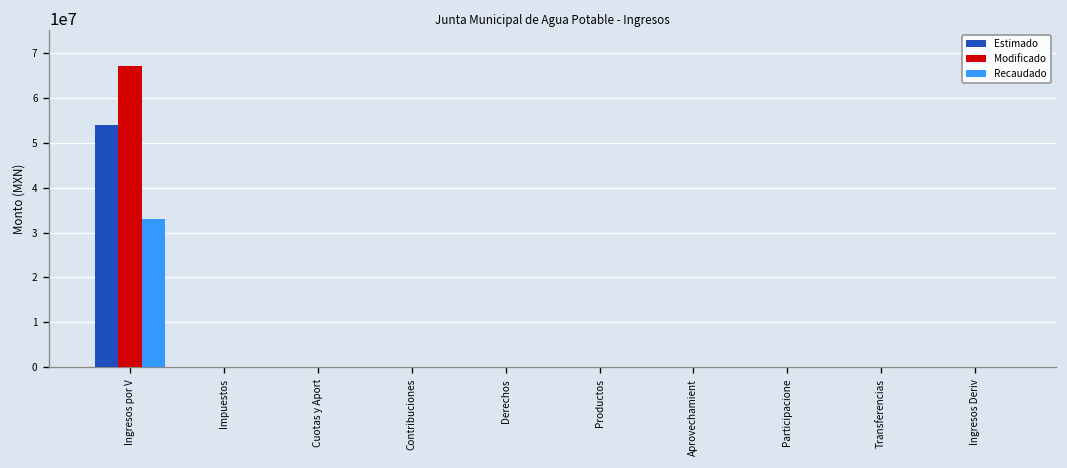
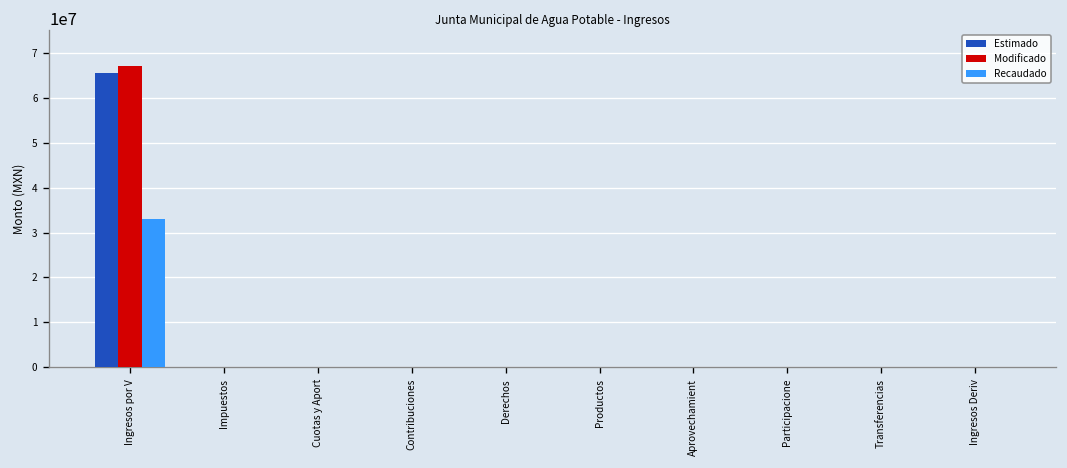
Estimado, Ingresos por V: 54000000 -> 65000000
